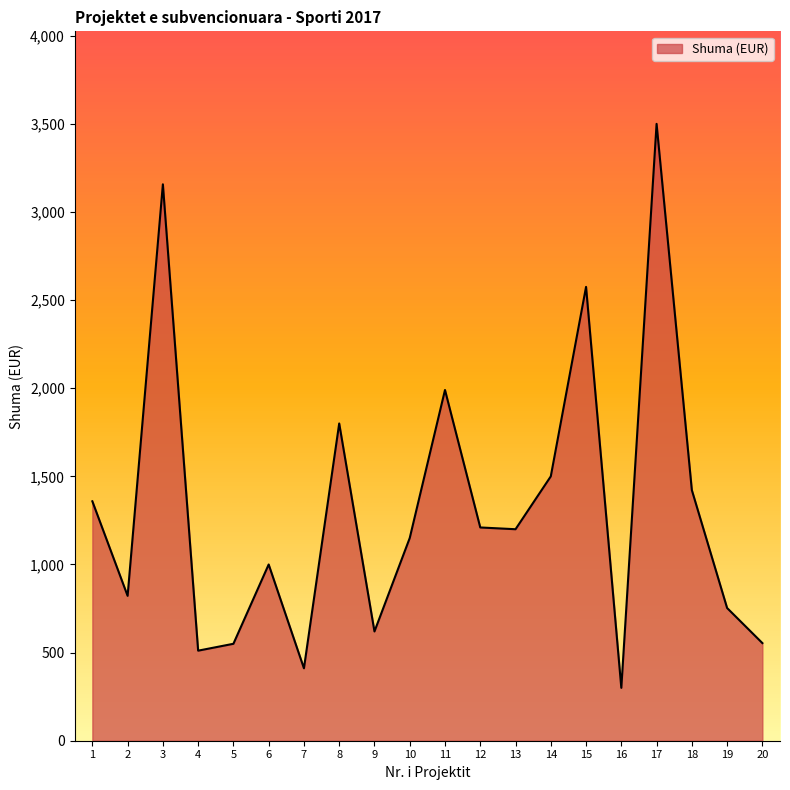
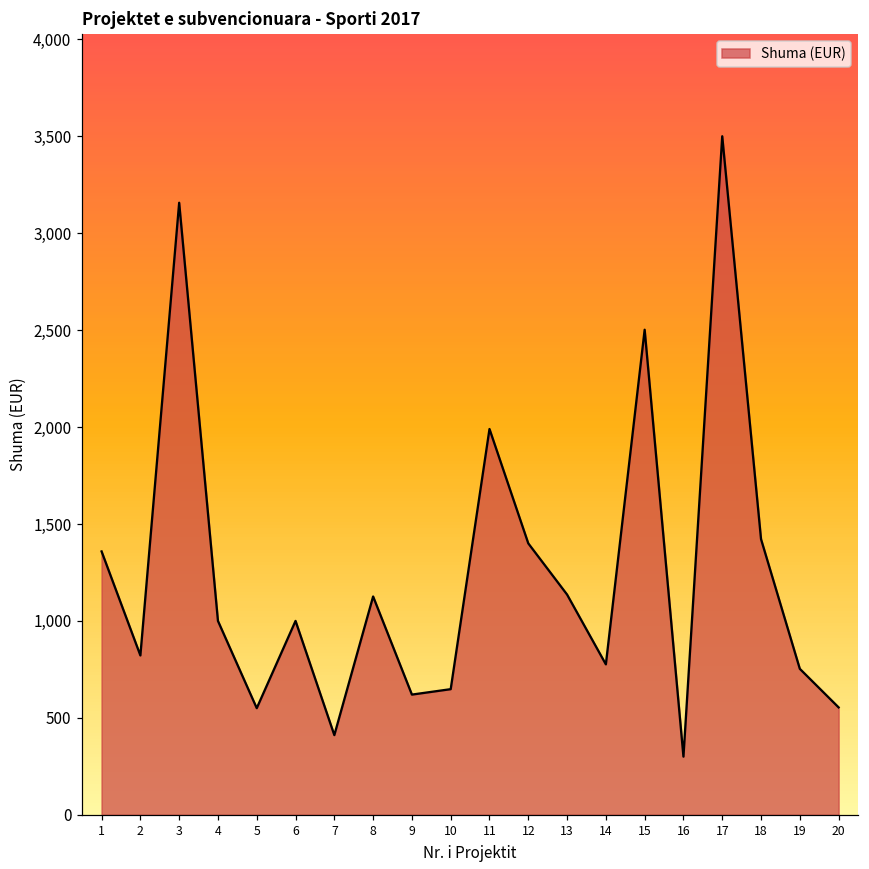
4: 510 -> 1,000
8: 1,800 -> 1,130
10: 1,150 -> 650
12: 1,210 -> 1,400
13: 1,200 -> 1,140
14: 1,500 -> 780
15: 2,580 -> 2,500
